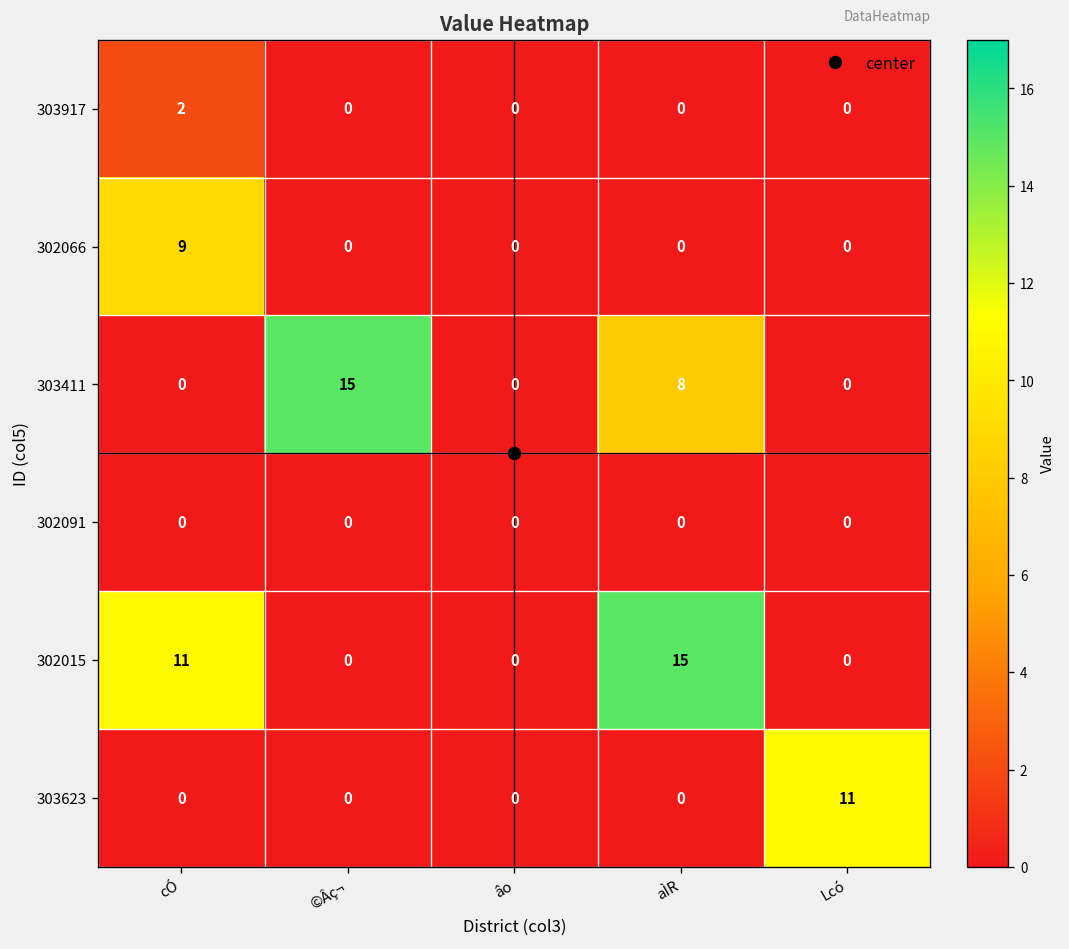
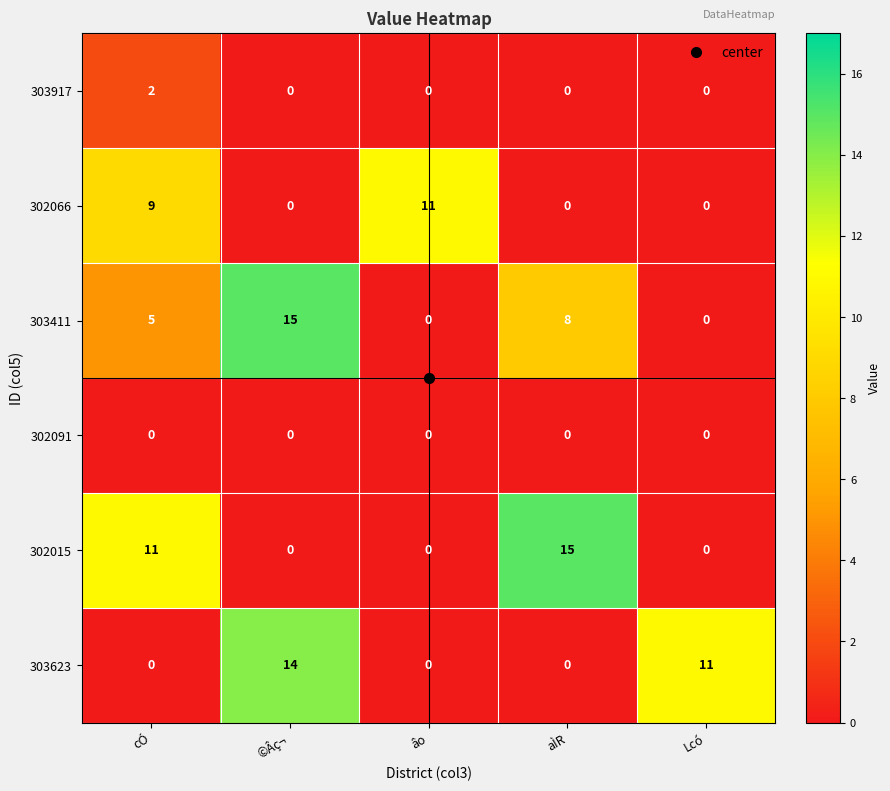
302066, âo: 0 -> 11
303411, cÓ: 0 -> 5
303623, ©Âç¬: 0 -> 14
